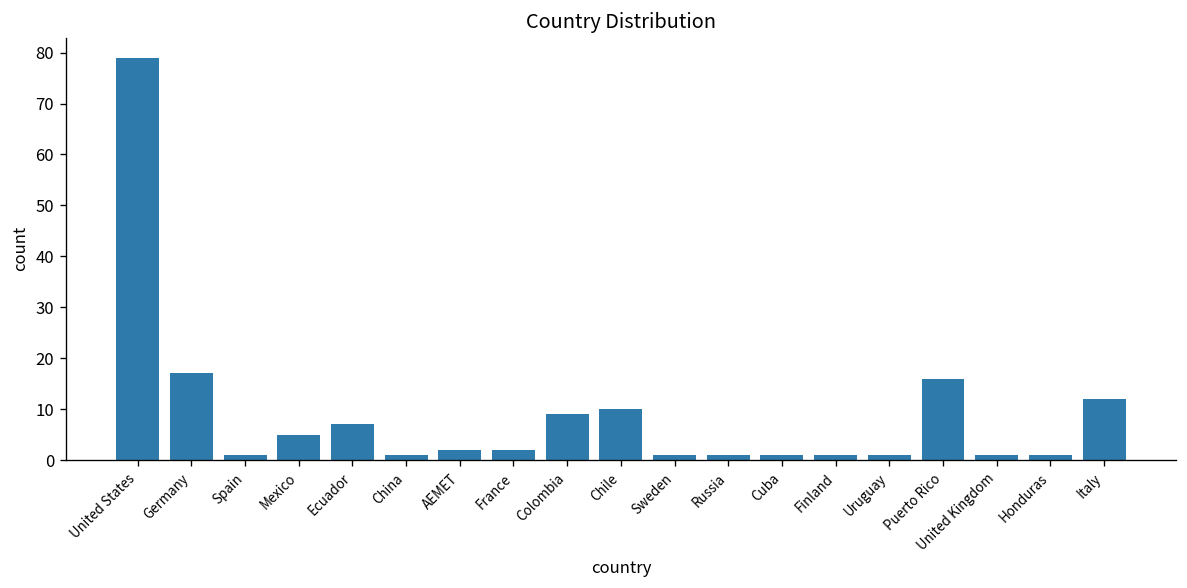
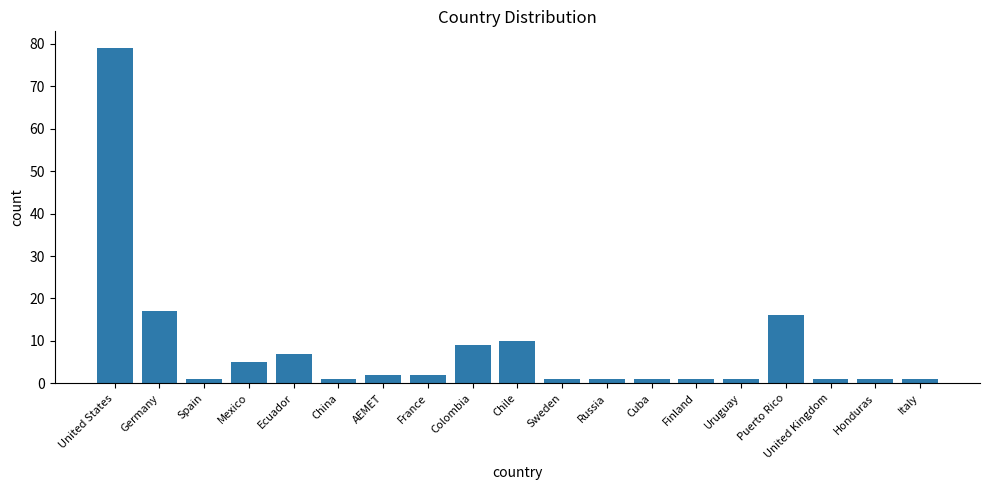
Italy: 12 -> 1
